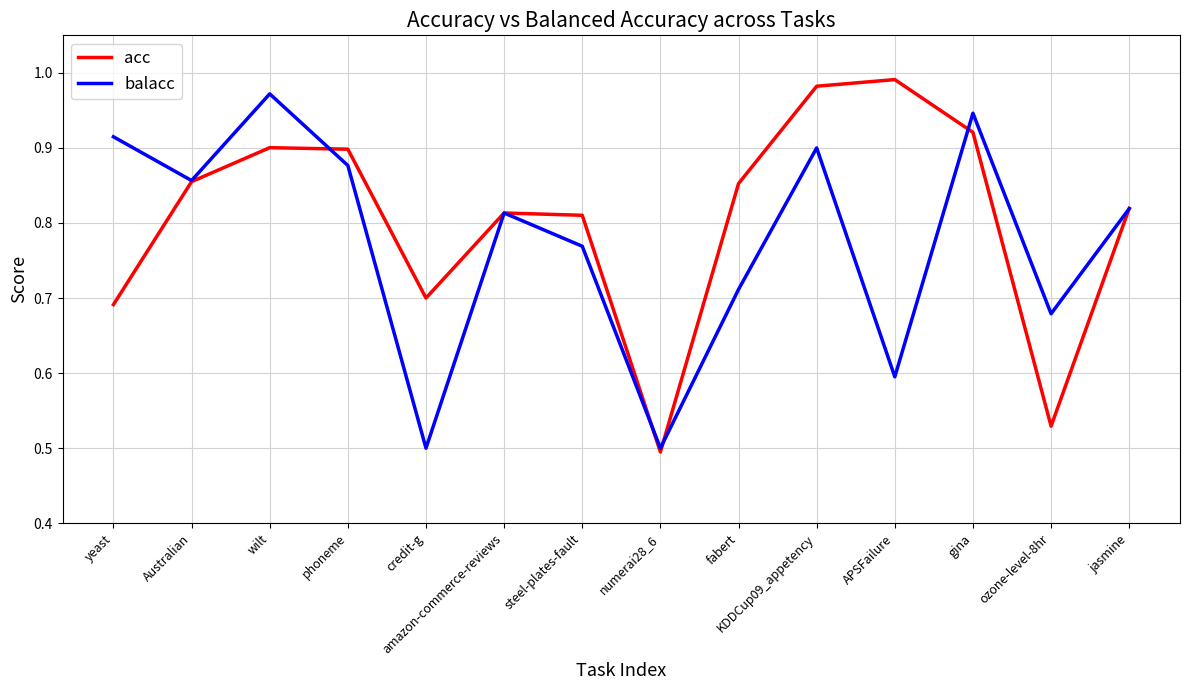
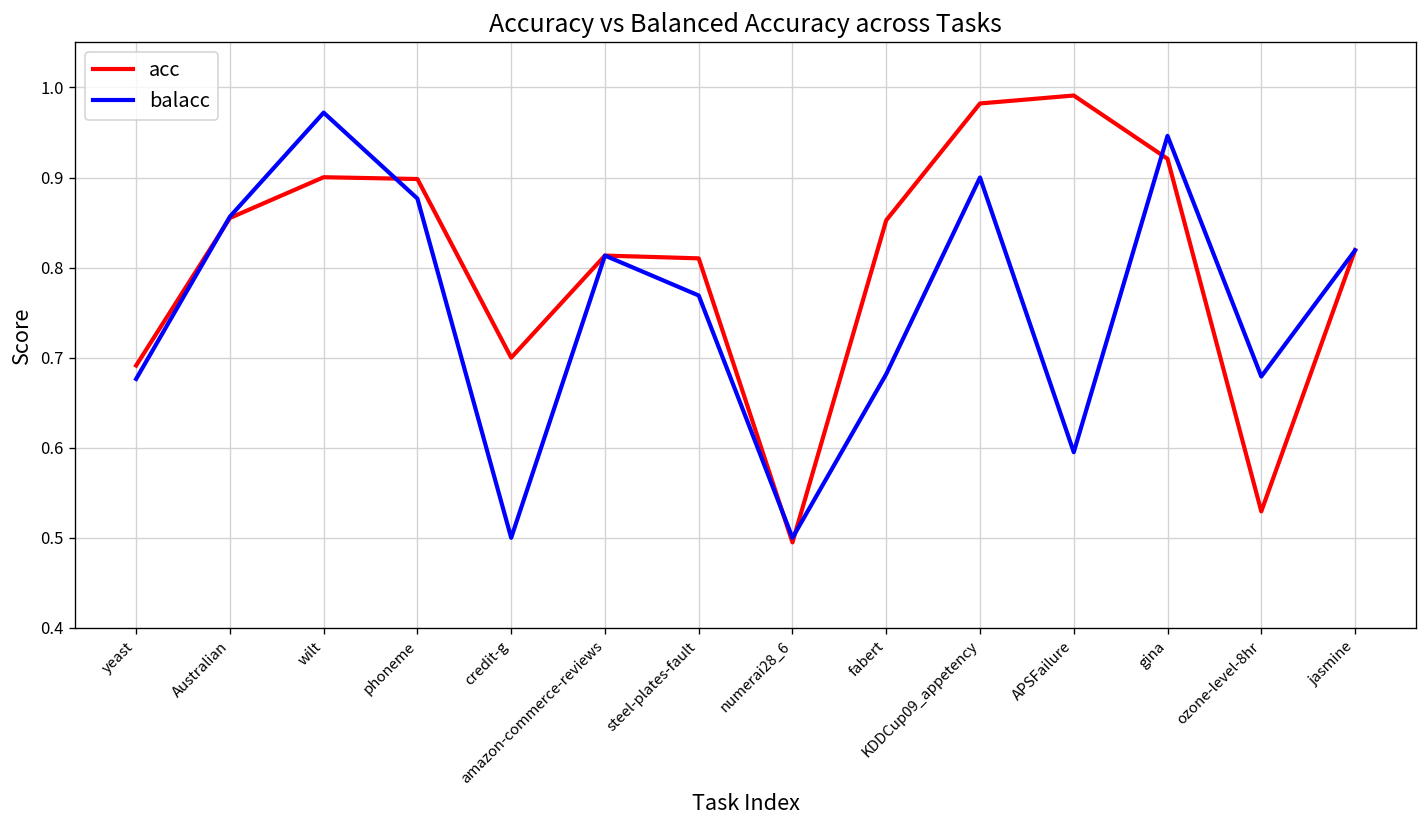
balacc, yeast: 0.91 -> 0.68
balacc, fabert: 0.71 -> 0.68
